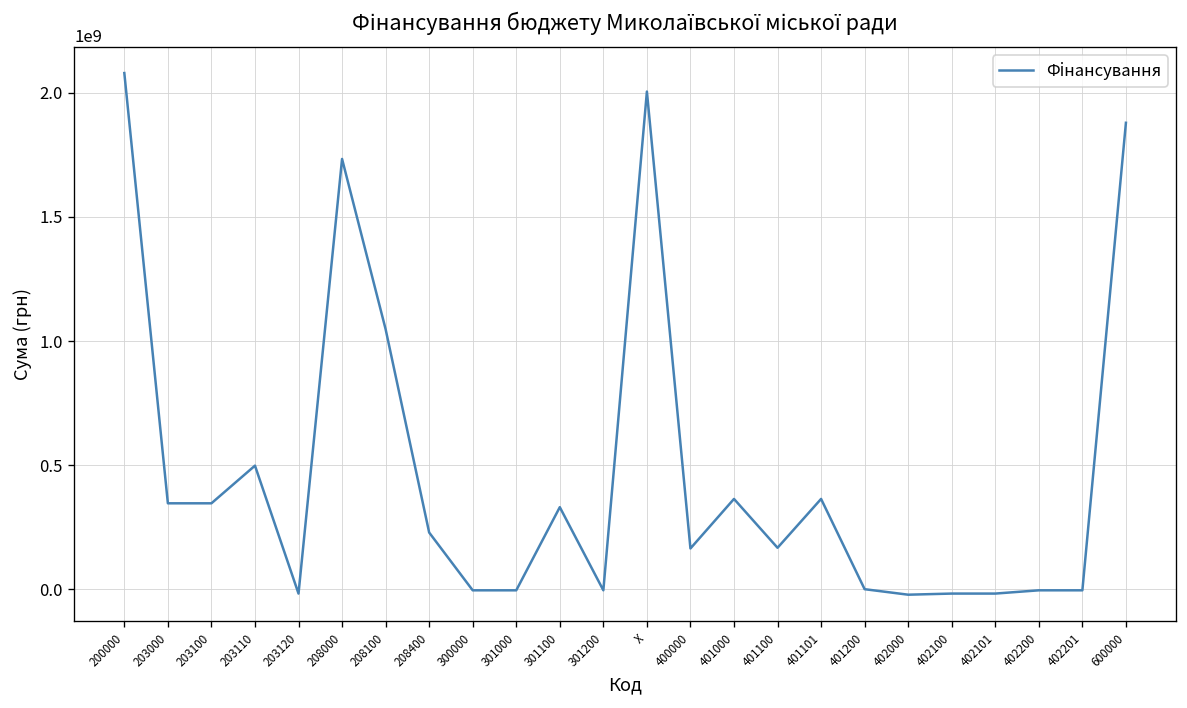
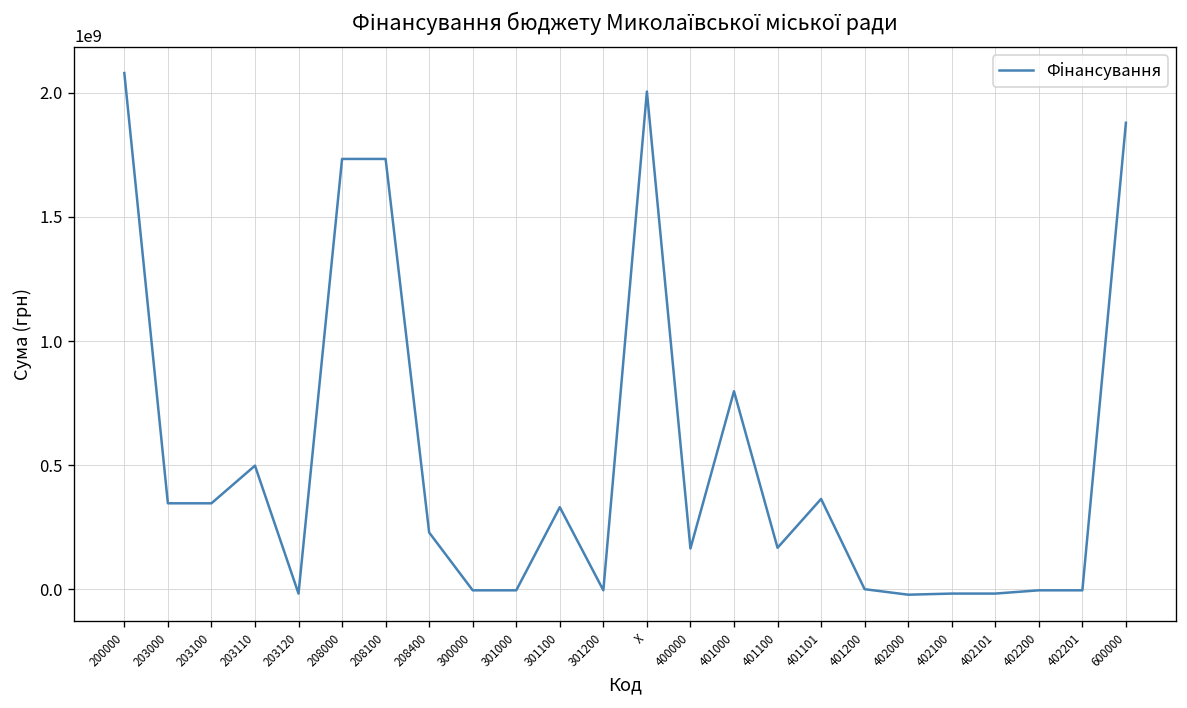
208100: 1050000000 -> 1730000000
401000: 360000000 -> 800000000
